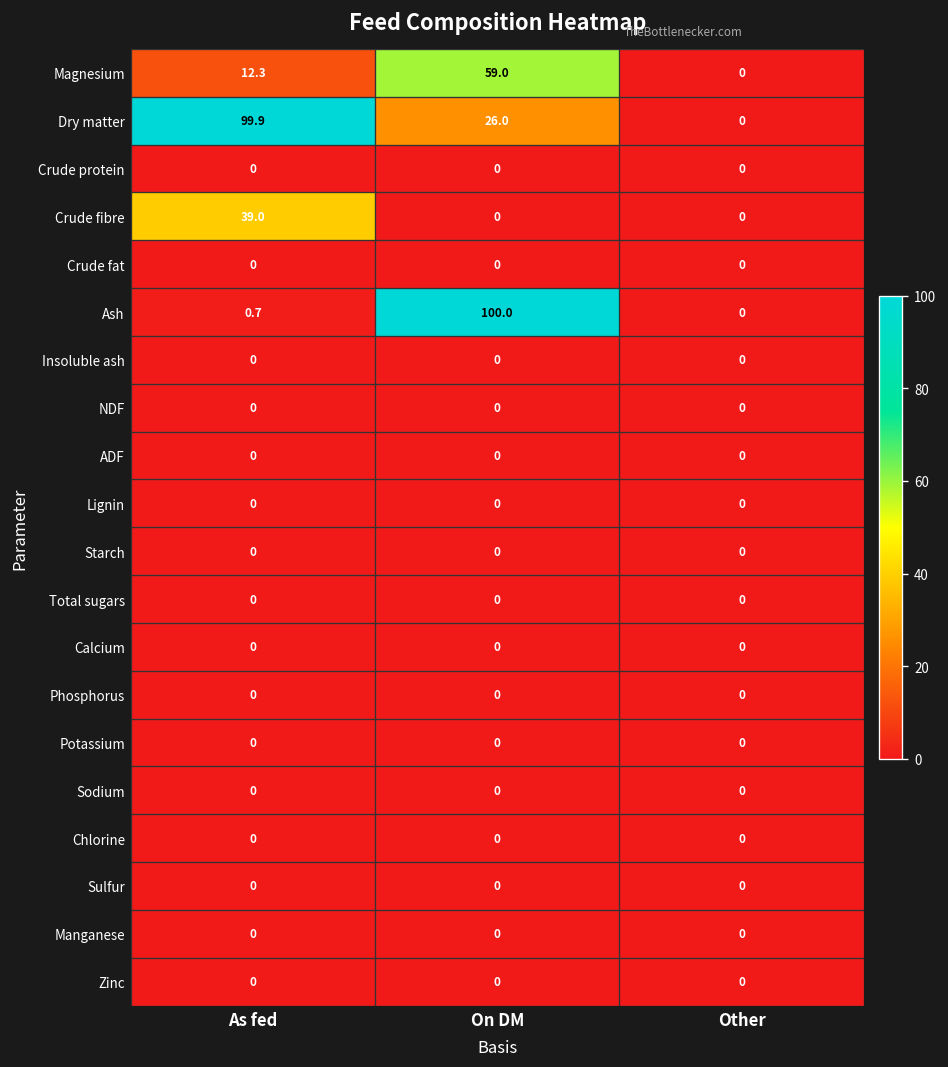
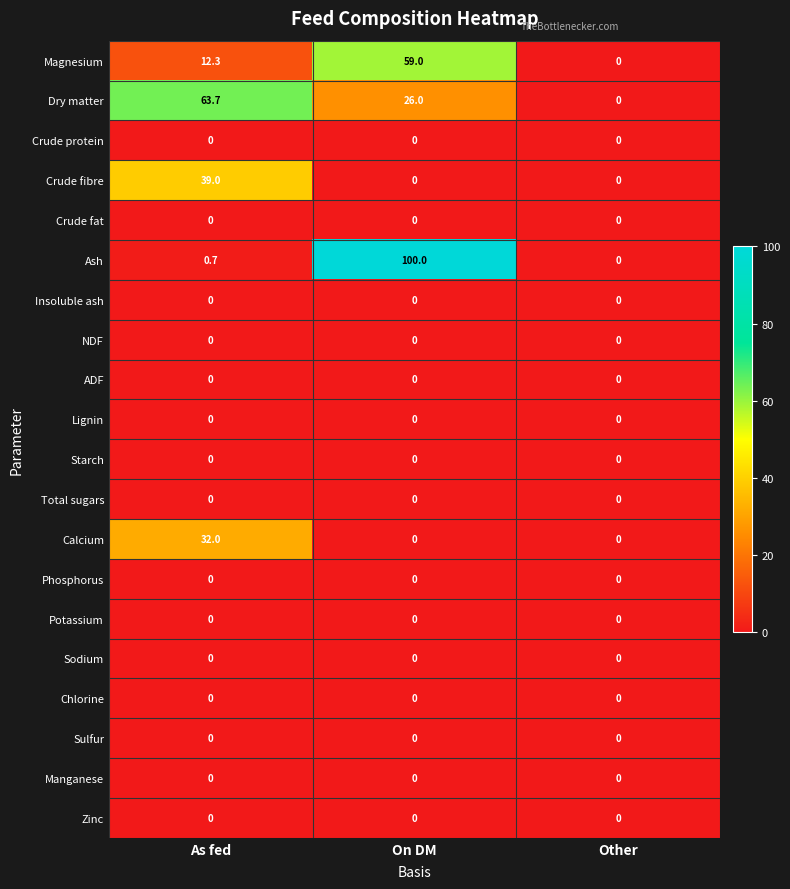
Dry matter, As fed: 99.9 -> 63.7
Calcium, As fed: 0 -> 32.0
